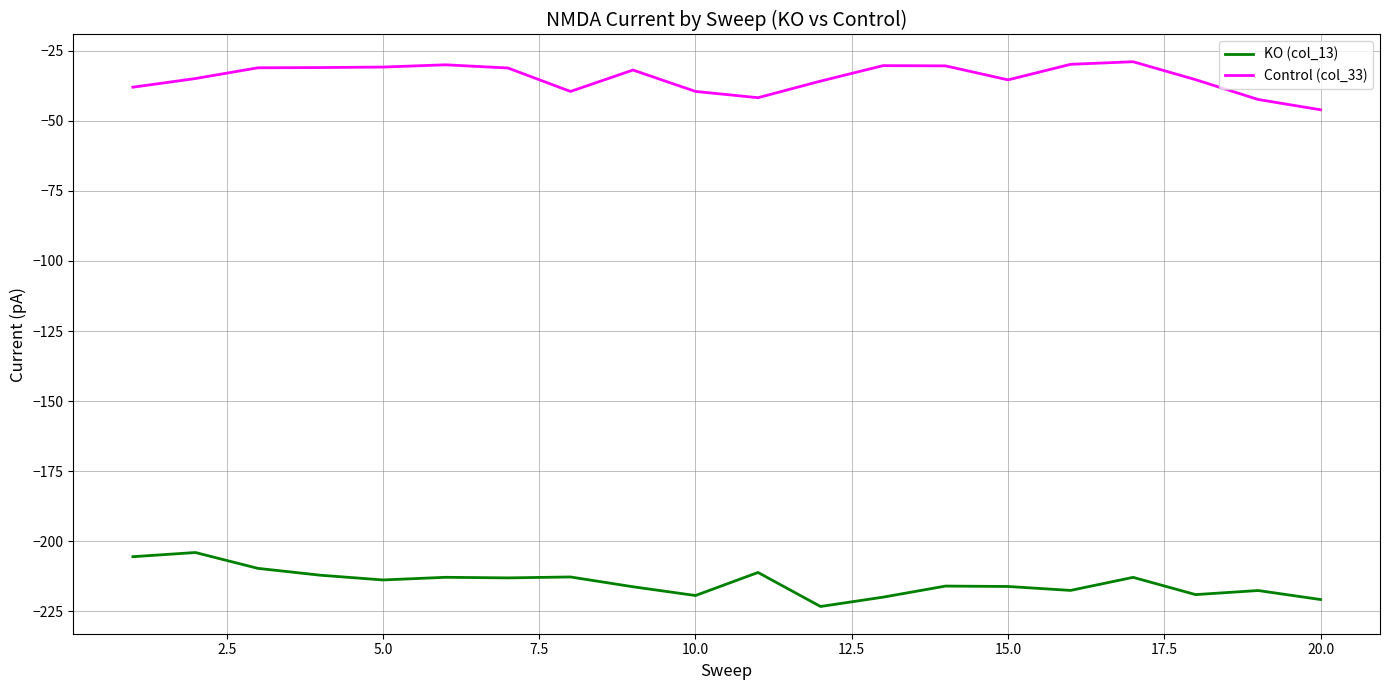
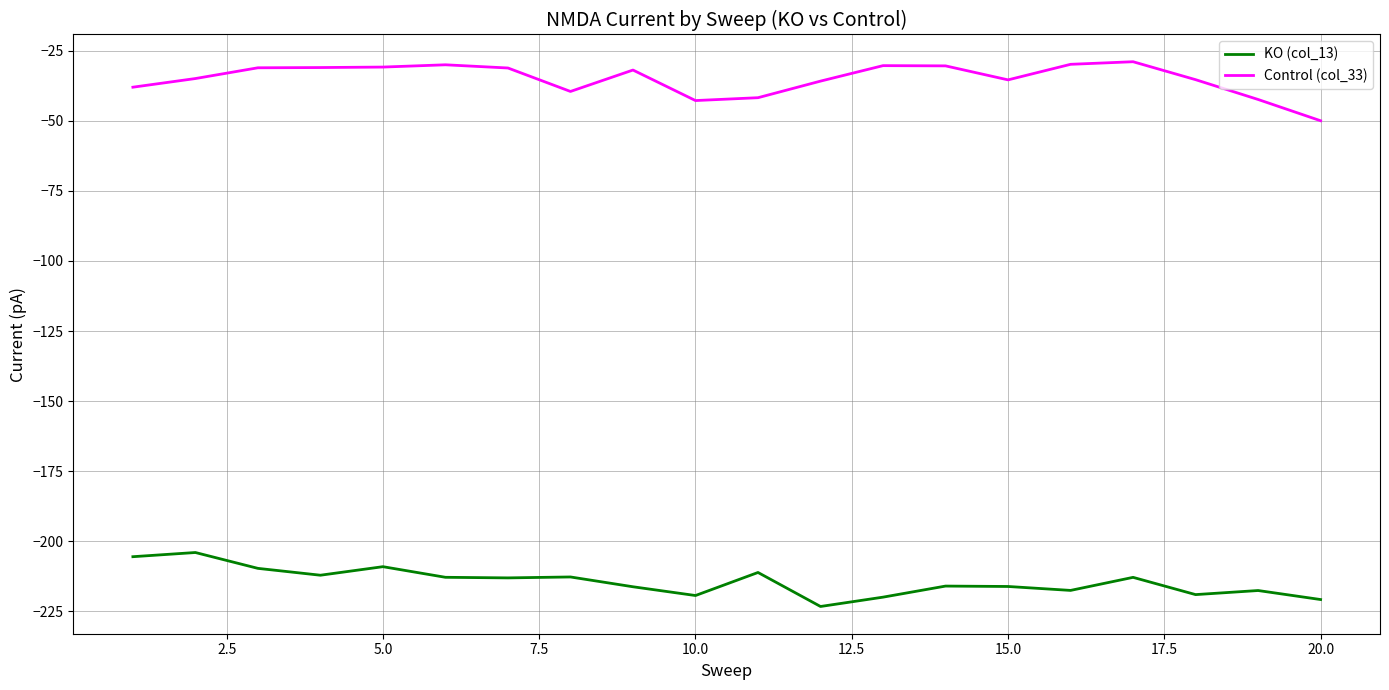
KO (col_13), 5.0: -214 -> -209
Control (col_33), 10.0: -39 -> -43
Control (col_33), 20.0: -46 -> -50
